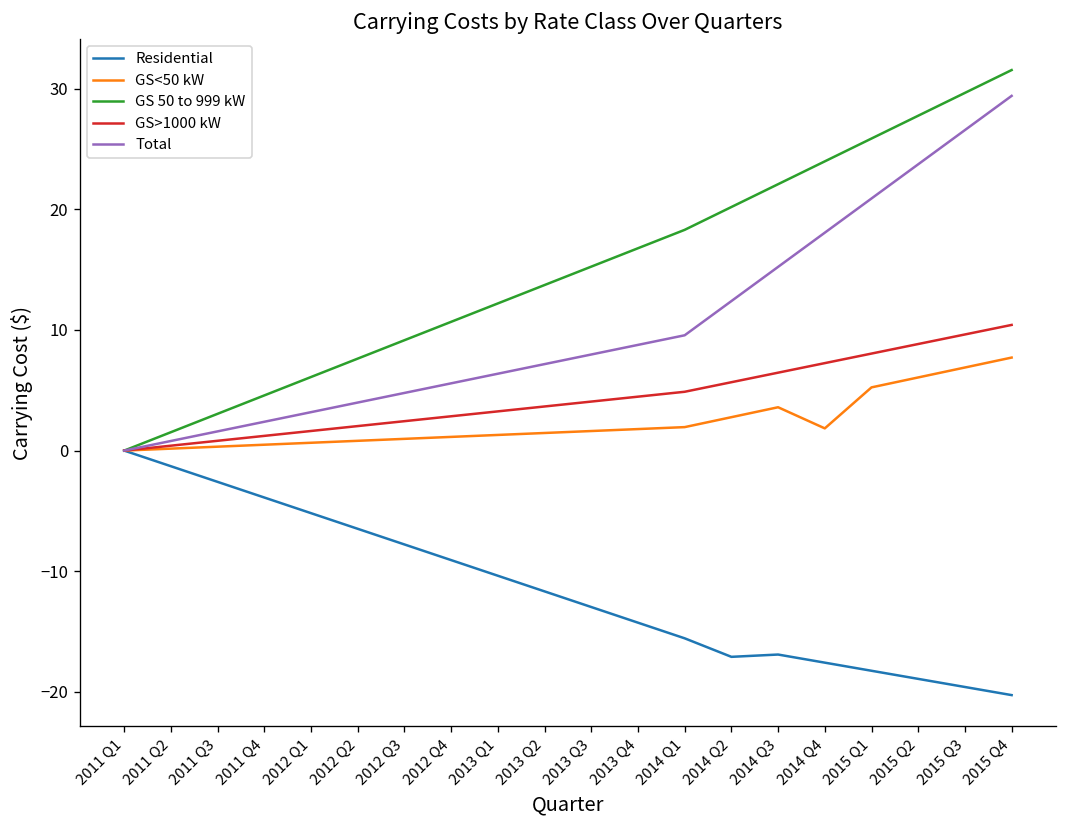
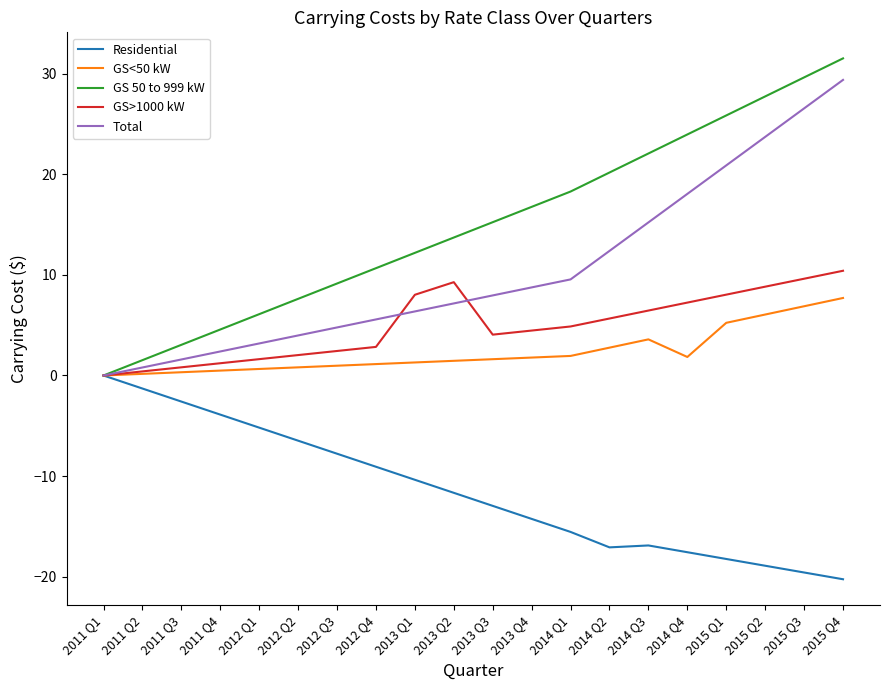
GS>1000 kW, 2013 Q1: 3.3 -> 8.0
GS>1000 kW, 2013 Q2: 3.7 -> 9.3
